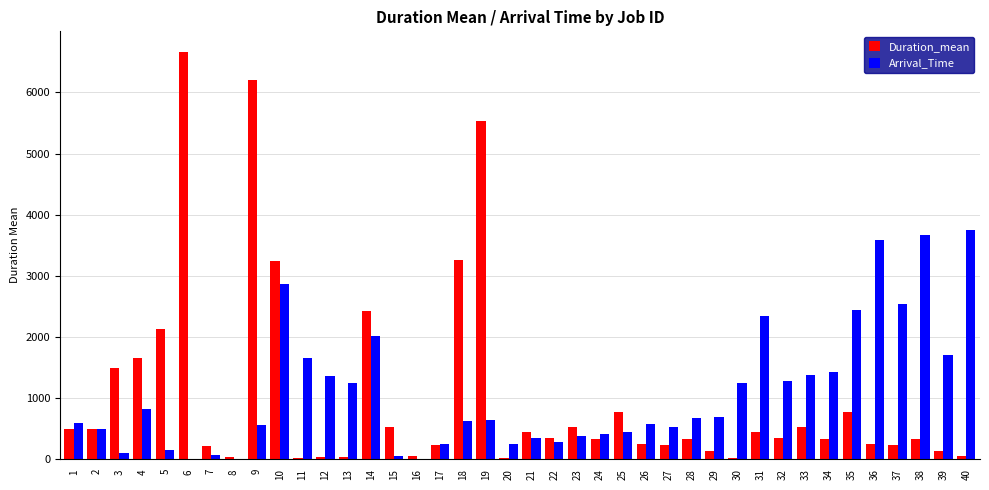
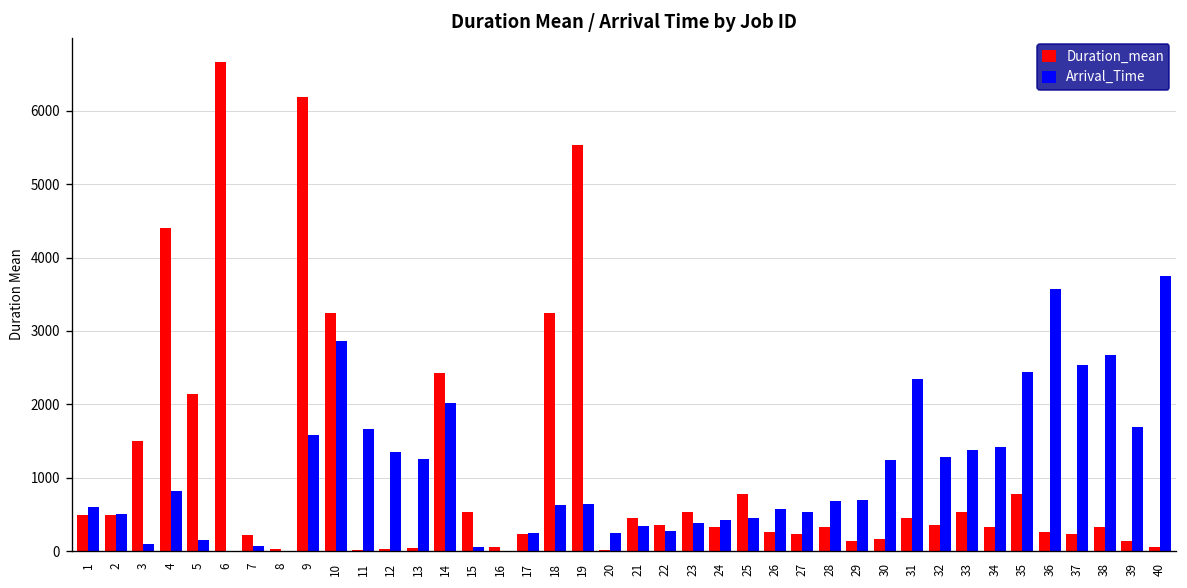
Duration_mean, 4: 1700 -> 4400
Arrival_Time, 9: 600 -> 1600
Duration_mean, 30: 0 -> 200
Arrival_Time, 38: 3700 -> 2700
